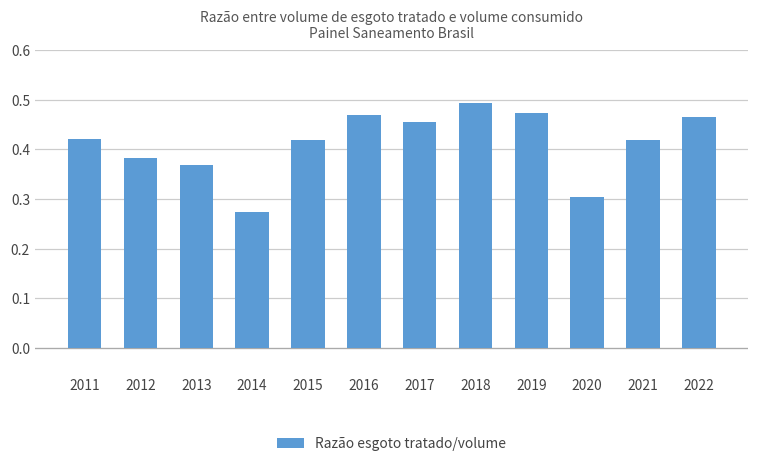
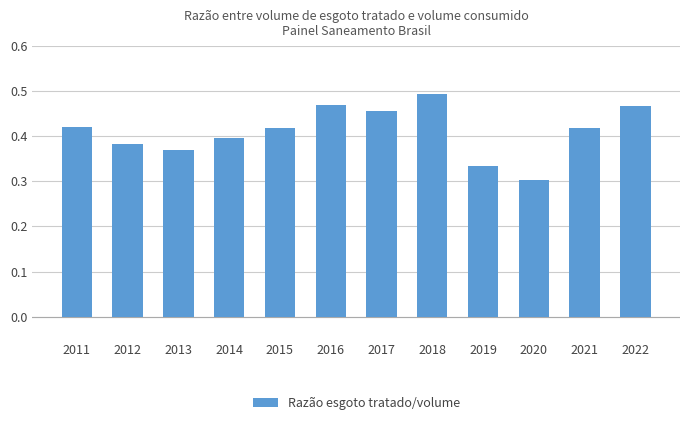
2014: 0.27 -> 0.40
2019: 0.47 -> 0.33
